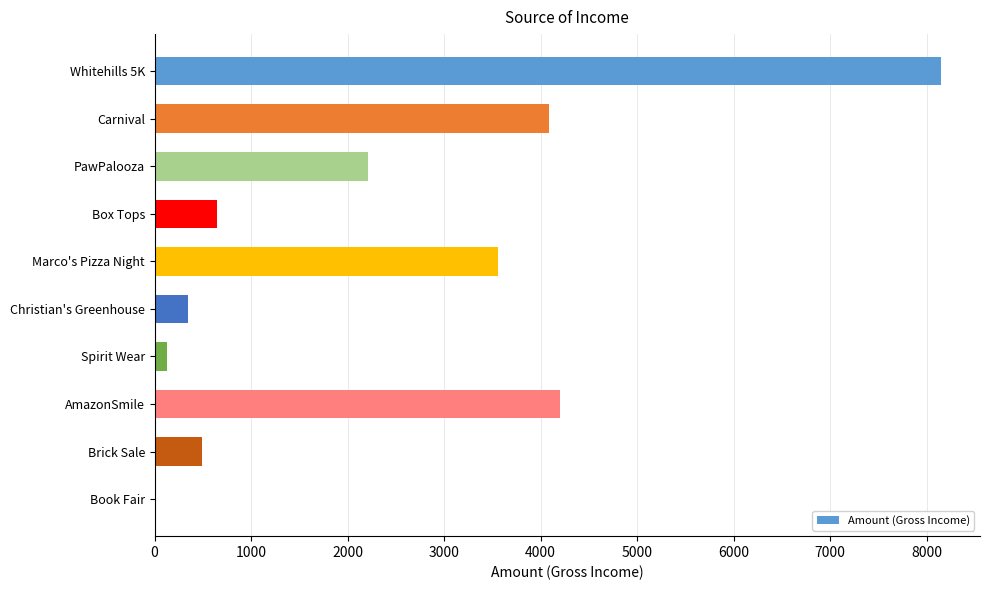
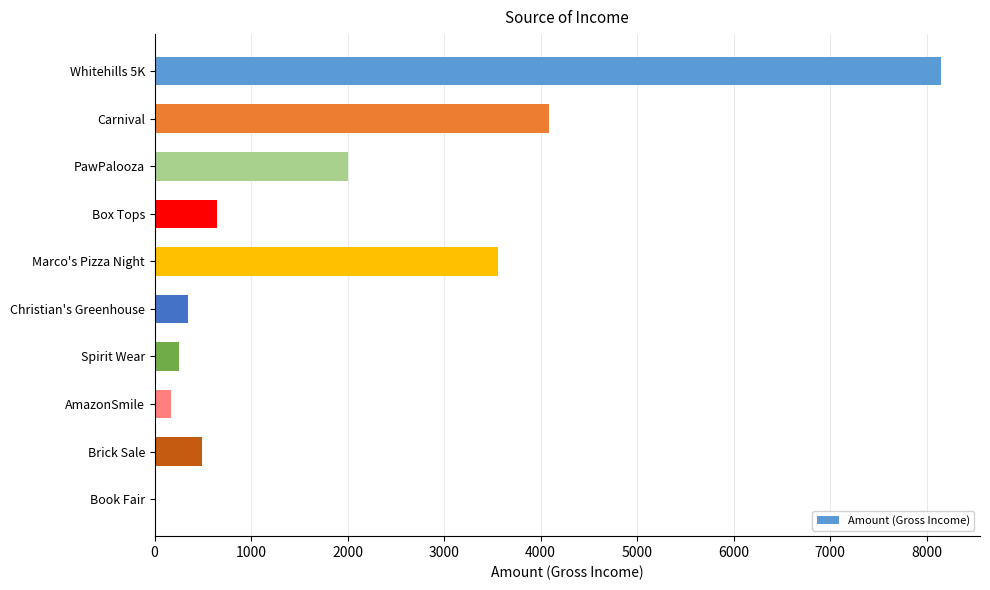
PawPalooza: 2200 -> 2000
Spirit Wear: 100 -> 300
AmazonSmile: 4200 -> 200
